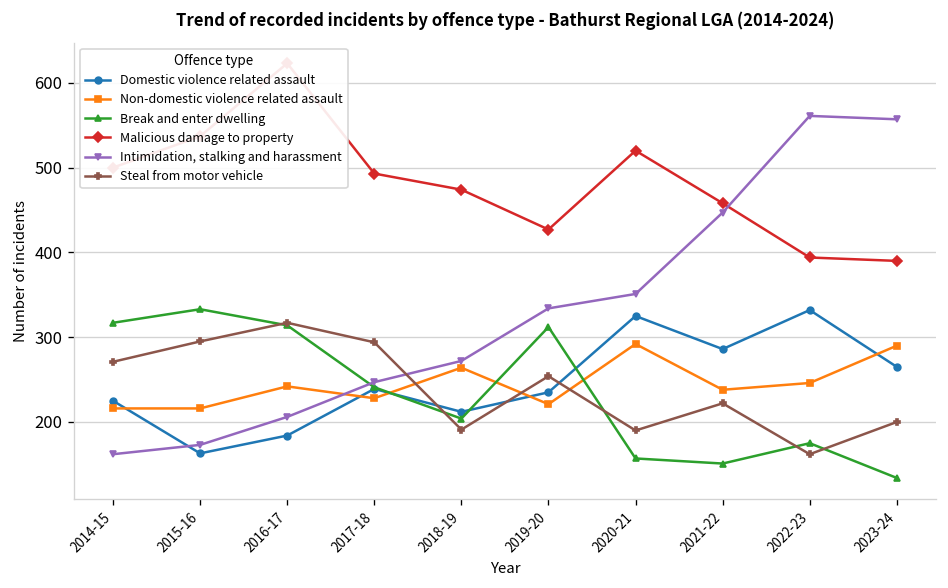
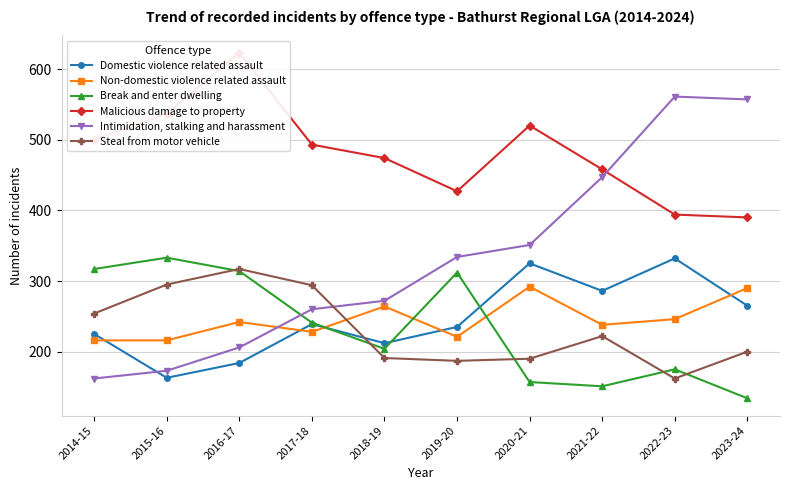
Steal from motor vehicle, 2014-15: 270 -> 250
Intimidation, stalking and harassment, 2017-18: 250 -> 260
Steal from motor vehicle, 2019-20: 250 -> 190
